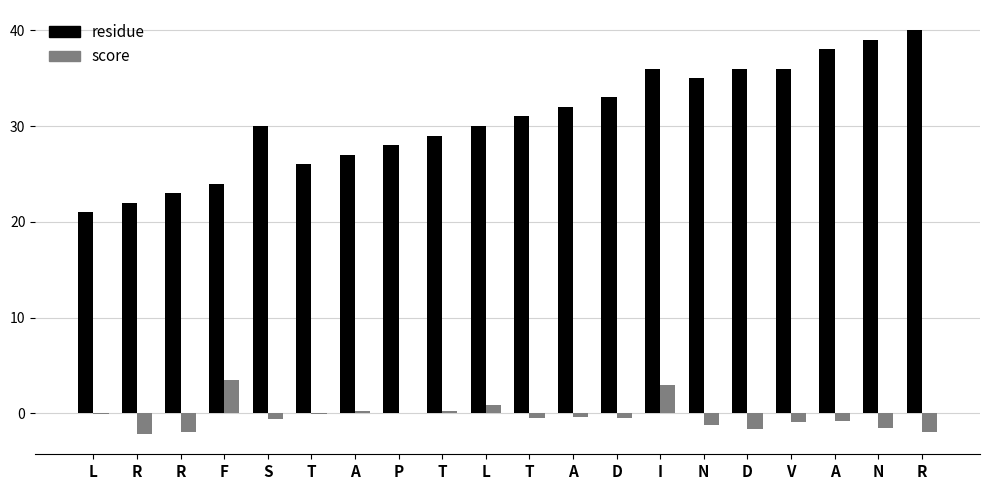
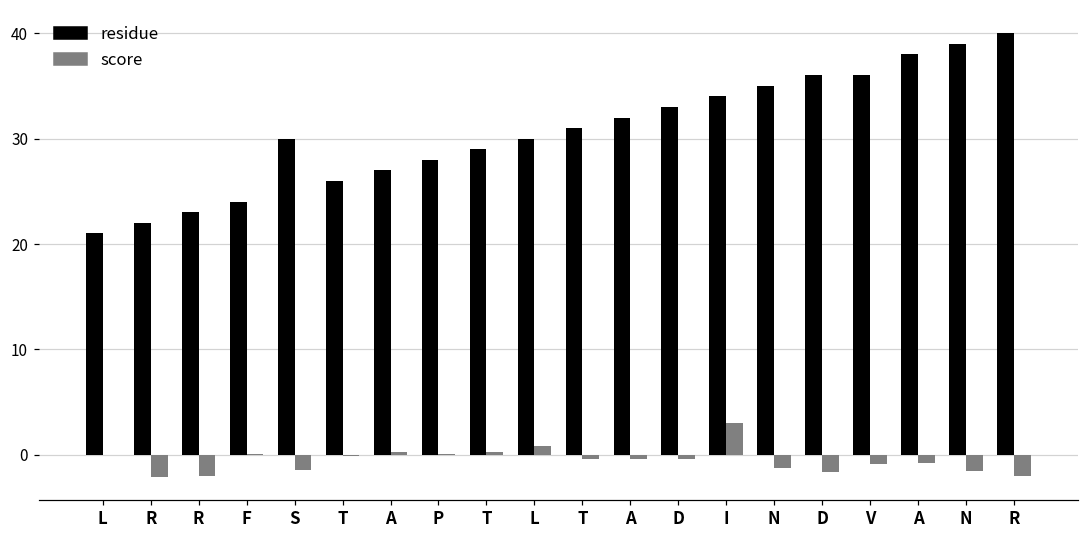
score, F: 4 -> 0
score, S: -0.5 -> -1.5
residue, I: 36 -> 34
